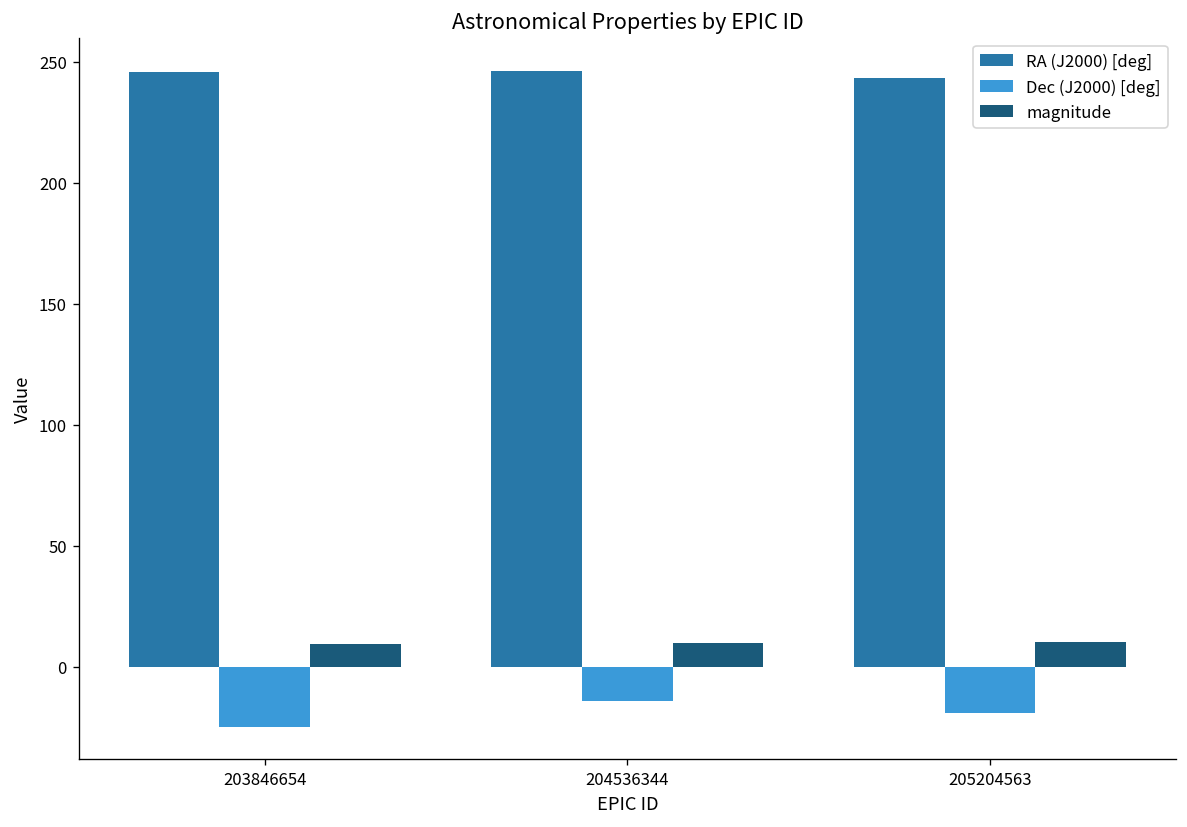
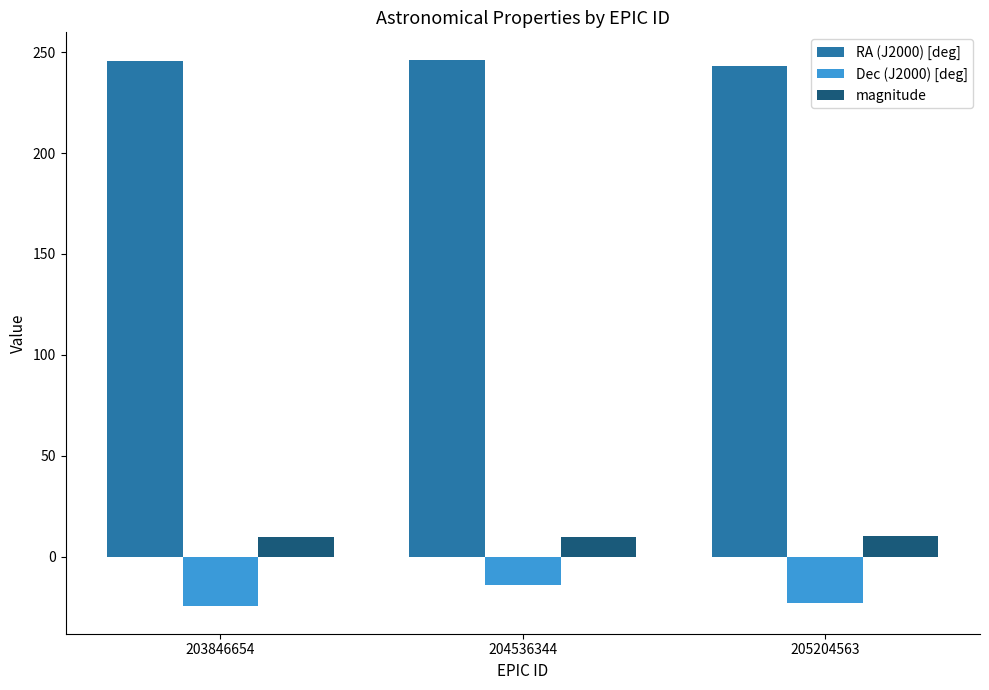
Dec (J2000) [deg], 205204563: -19 -> -23
